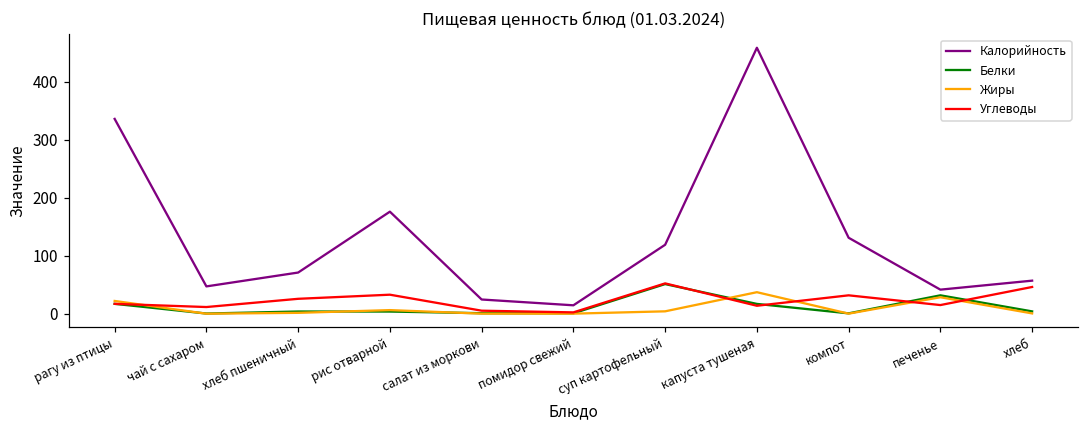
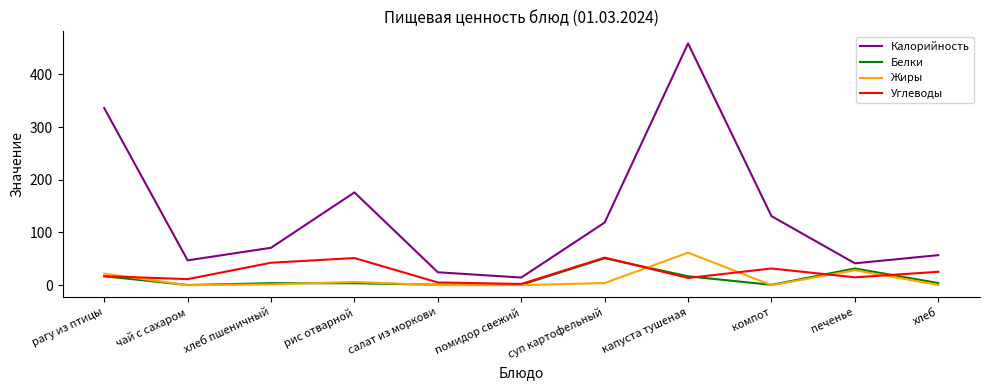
Углеводы, хлеб пшеничный: 30 -> 40
Углеводы, рис отварной: 30 -> 50
Жиры, капуста тушеная: 40 -> 60
Углеводы, хлеб: 50 -> 30
